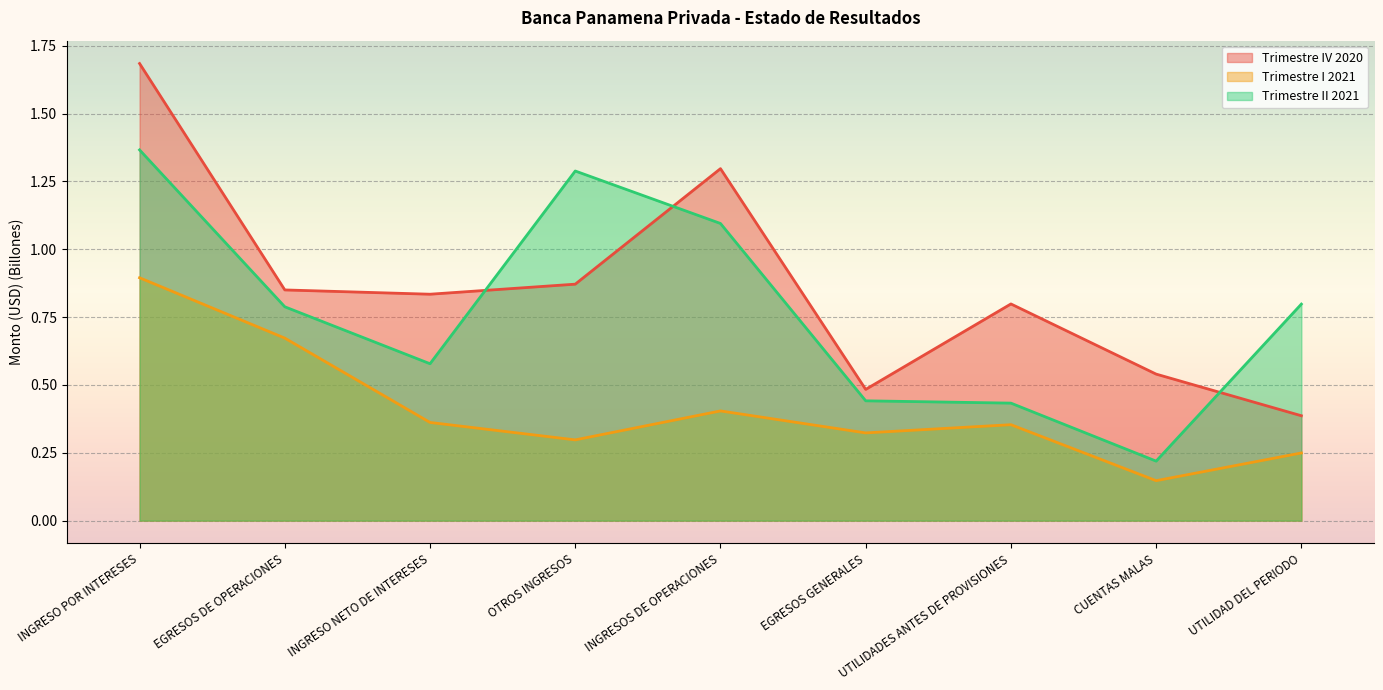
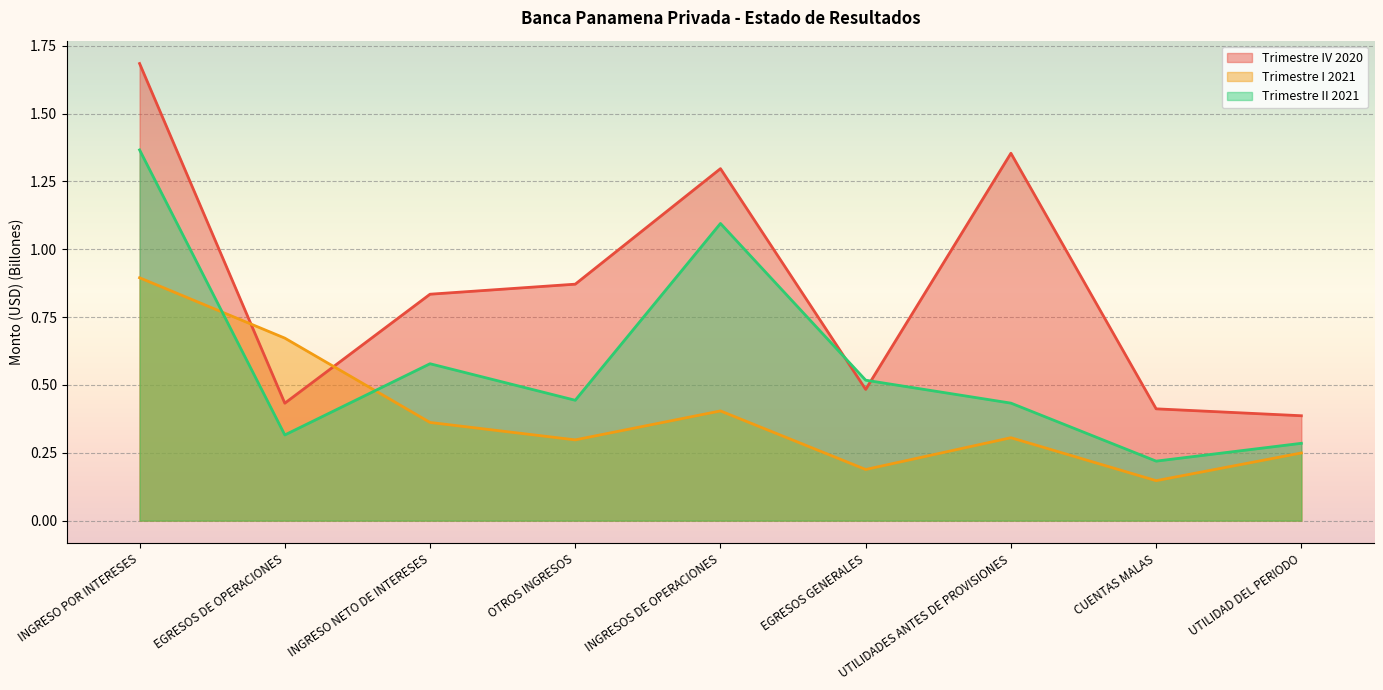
Trimestre IV 2020, EGRESOS DE OPERACIONES: 0.85 -> 0.43
Trimestre II 2021, EGRESOS DE OPERACIONES: 0.79 -> 0.32
Trimestre II 2021, OTROS INGRESOS: 1.29 -> 0.44
Trimestre I 2021, EGRESOS GENERALES: 0.32 -> 0.19
Trimestre II 2021, EGRESOS GENERALES: 0.44 -> 0.52
Trimestre IV 2020, UTILIDADES ANTES DE PROVISIONES: 0.80 -> 1.35
Trimestre I 2021, UTILIDADES ANTES DE PROVISIONES: 0.35 -> 0.31
Trimestre IV 2020, CUENTAS MALAS: 0.54 -> 0.41
Trimestre II 2021, UTILIDAD DEL PERIODO: 0.80 -> 0.28
